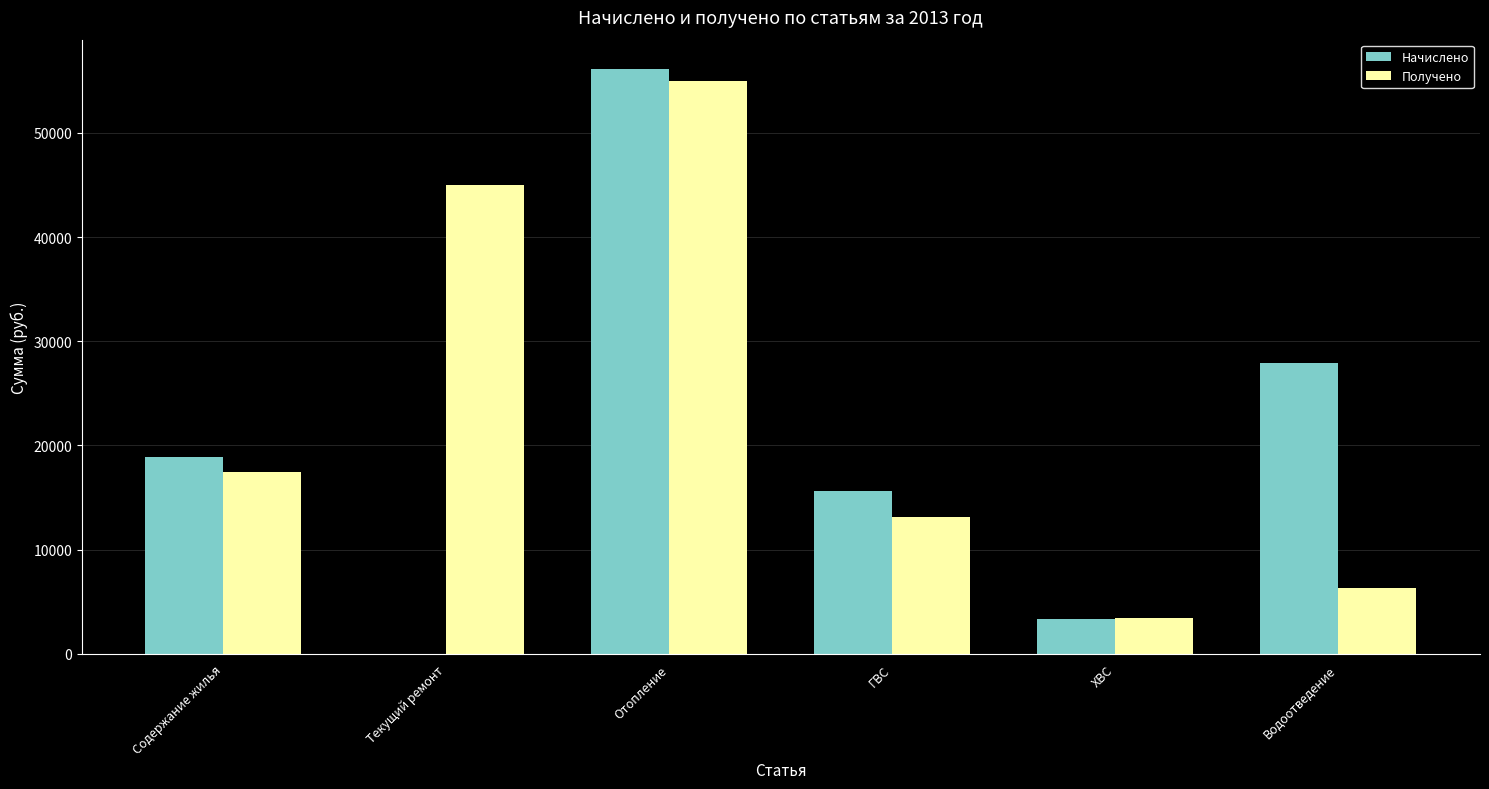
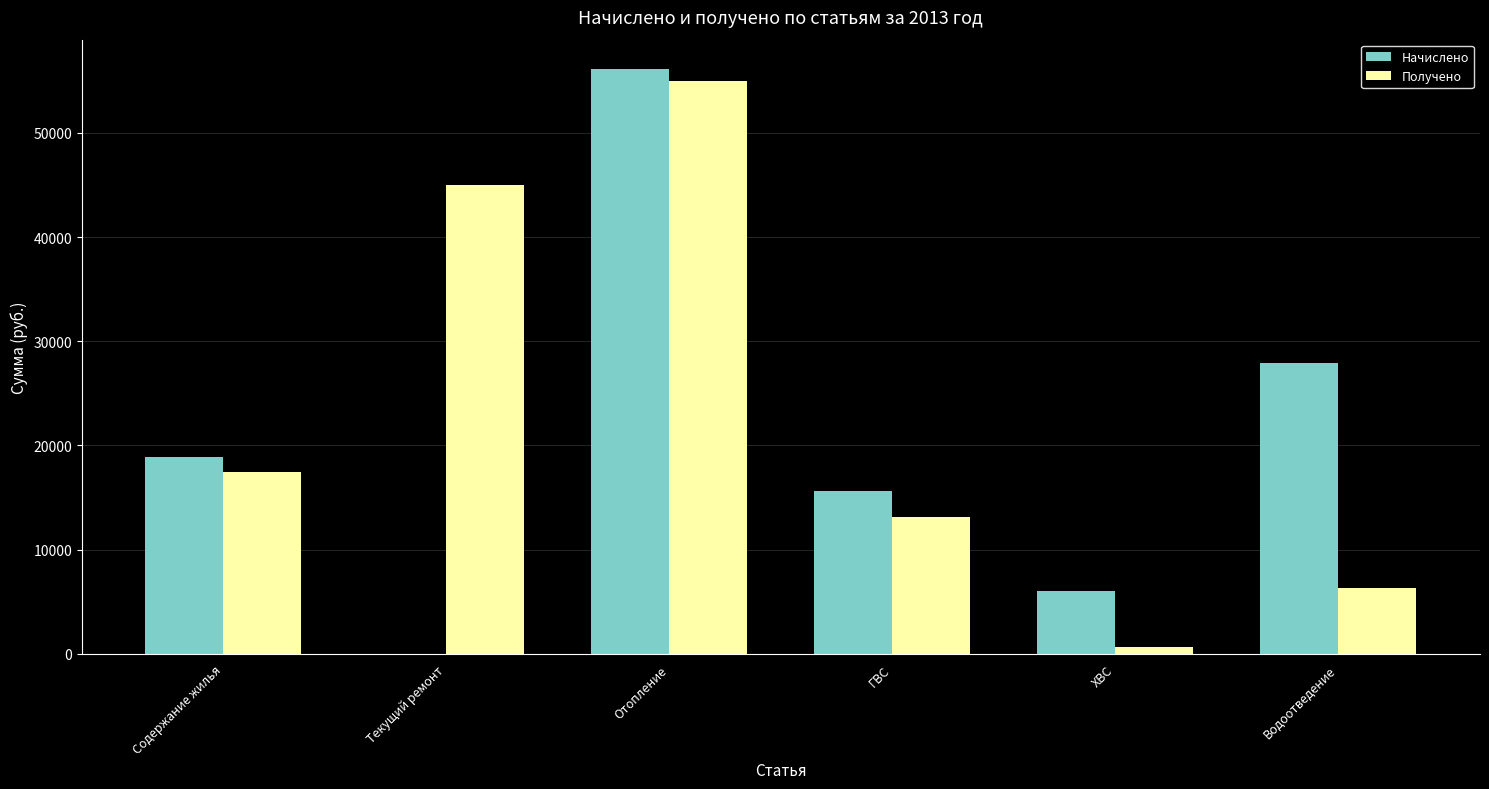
Начислено, ХВС: 3300 -> 6000
Получено, ХВС: 3400 -> 700
